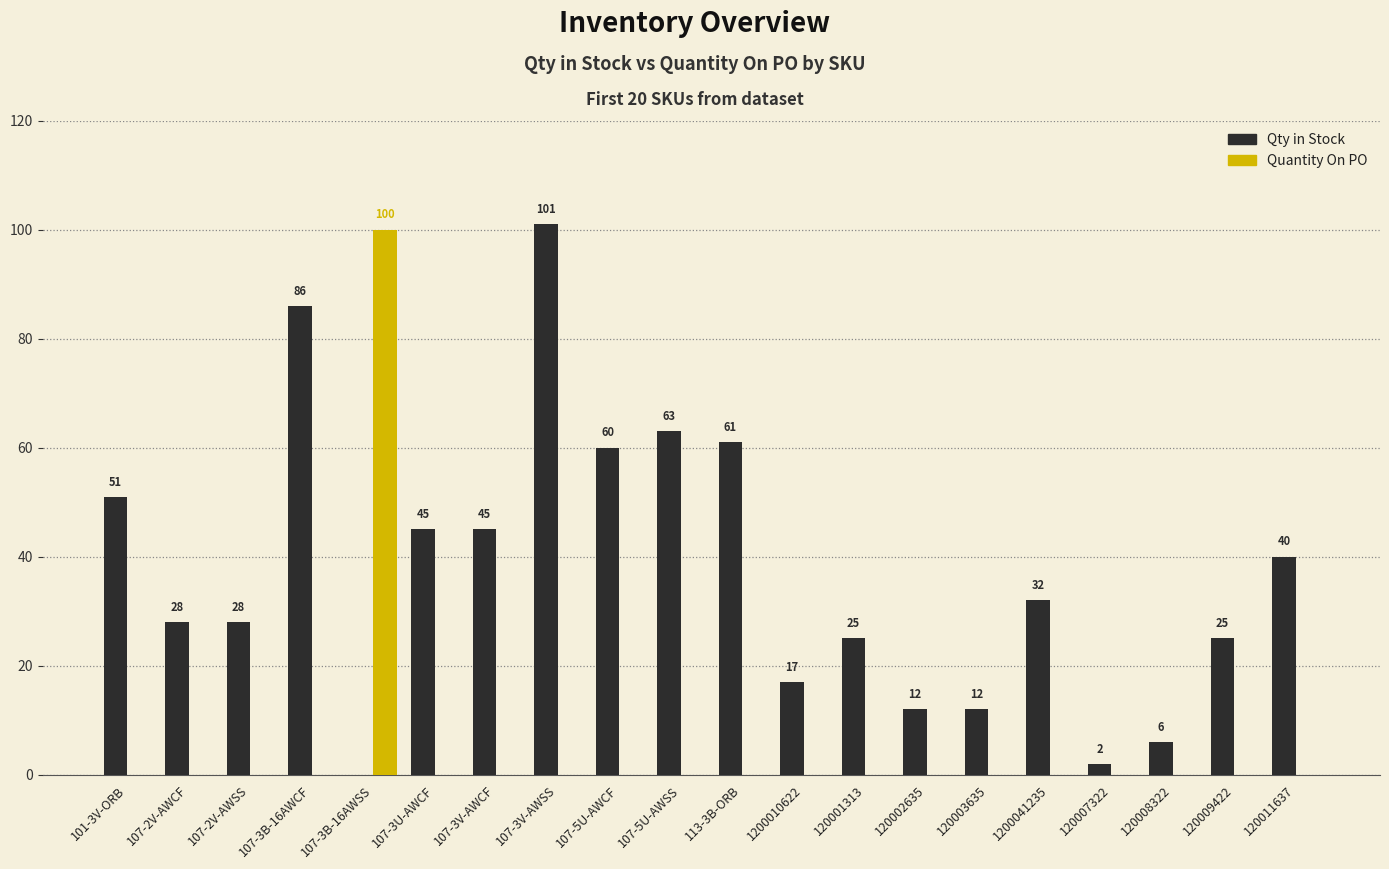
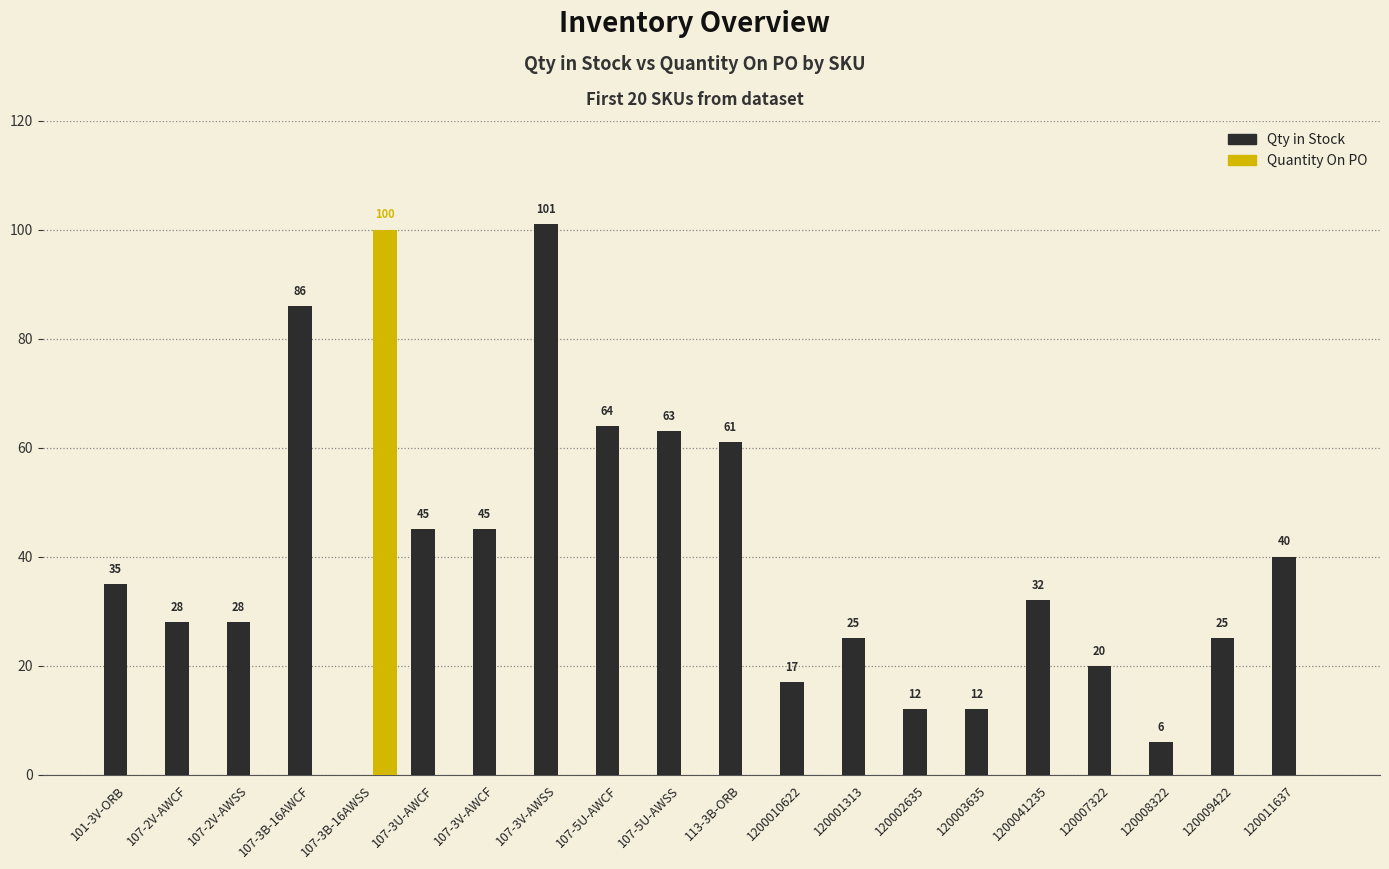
Qty in Stock, 101-3V-ORB: 51 -> 35
Qty in Stock, 107-5U-AWCF: 60 -> 64
Qty in Stock, 120007322: 2 -> 20
